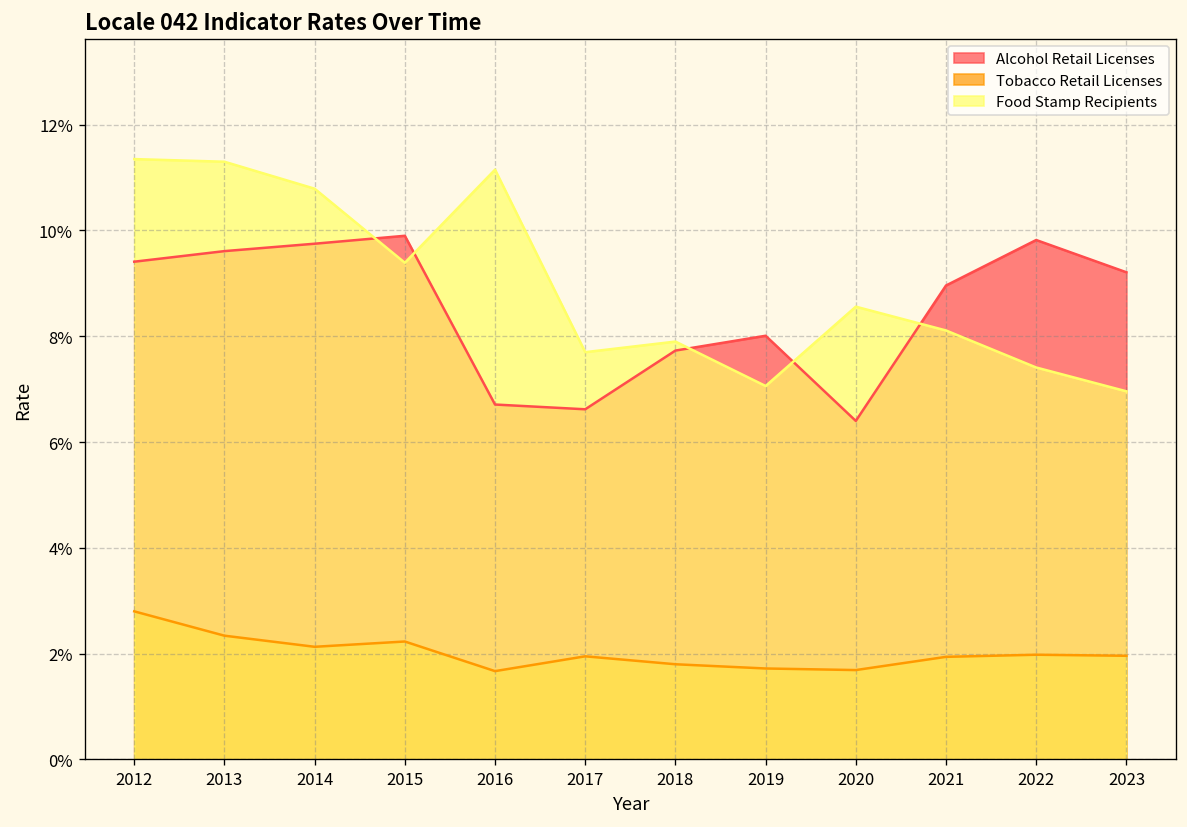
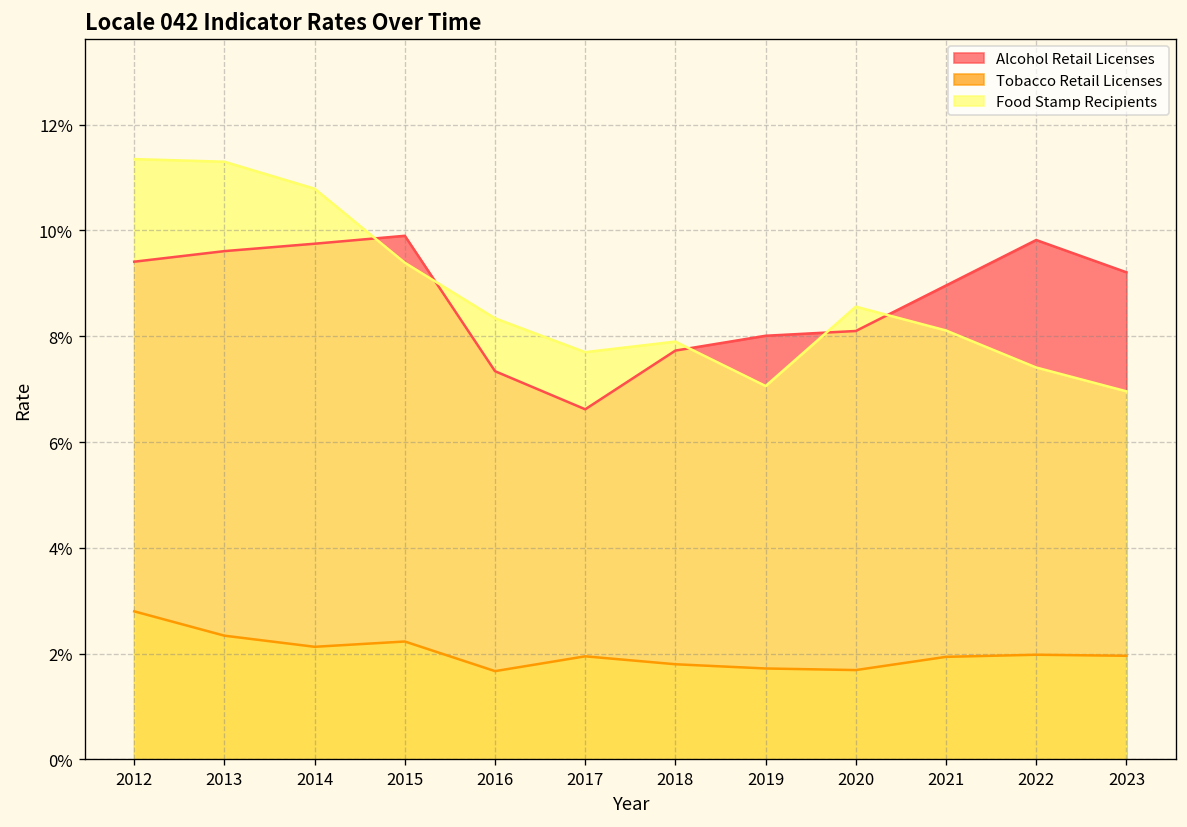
Alcohol Retail Licenses, 2016: 6.7% -> 7.3%
Food Stamp Recipients, 2016: 11.2% -> 8.3%
Alcohol Retail Licenses, 2020: 6.4% -> 8.1%
